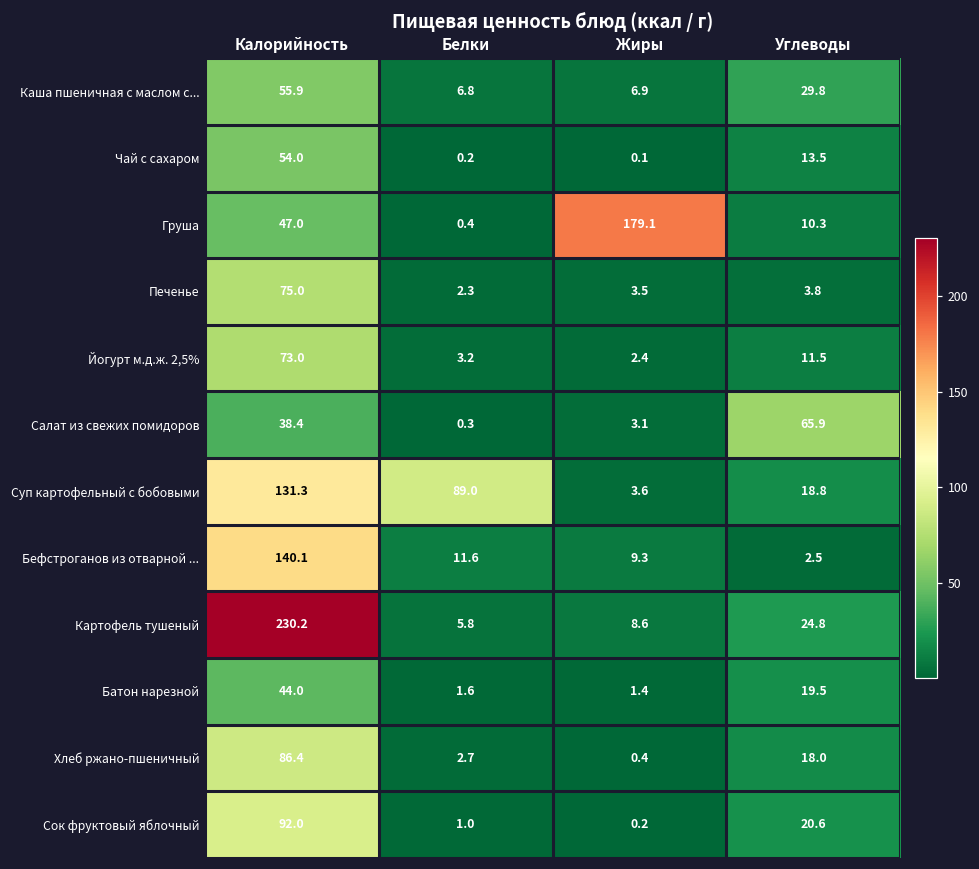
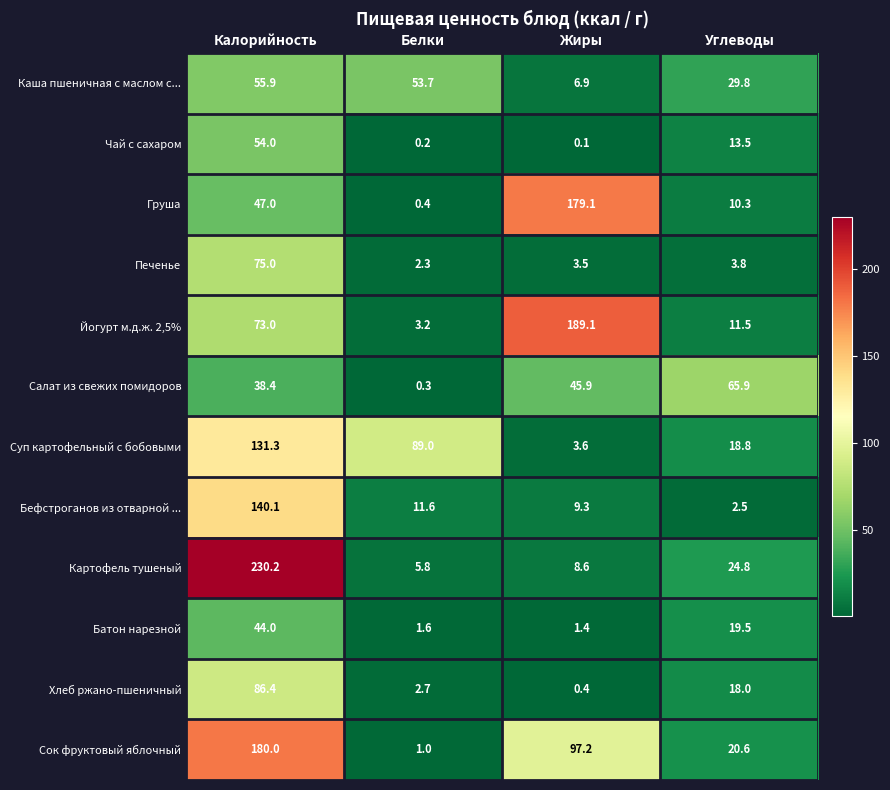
Каша пшеничная с маслом с..., Белки: 6.8 -> 53.7
Йогурт м.д.ж. 2,5%, Жиры: 2.4 -> 189.1
Салат из свежих помидоров, Жиры: 3.1 -> 45.9
Сок фруктовый яблочный, Калорийность: 92.0 -> 180.0
Сок фруктовый яблочный, Жиры: 0.2 -> 97.2
